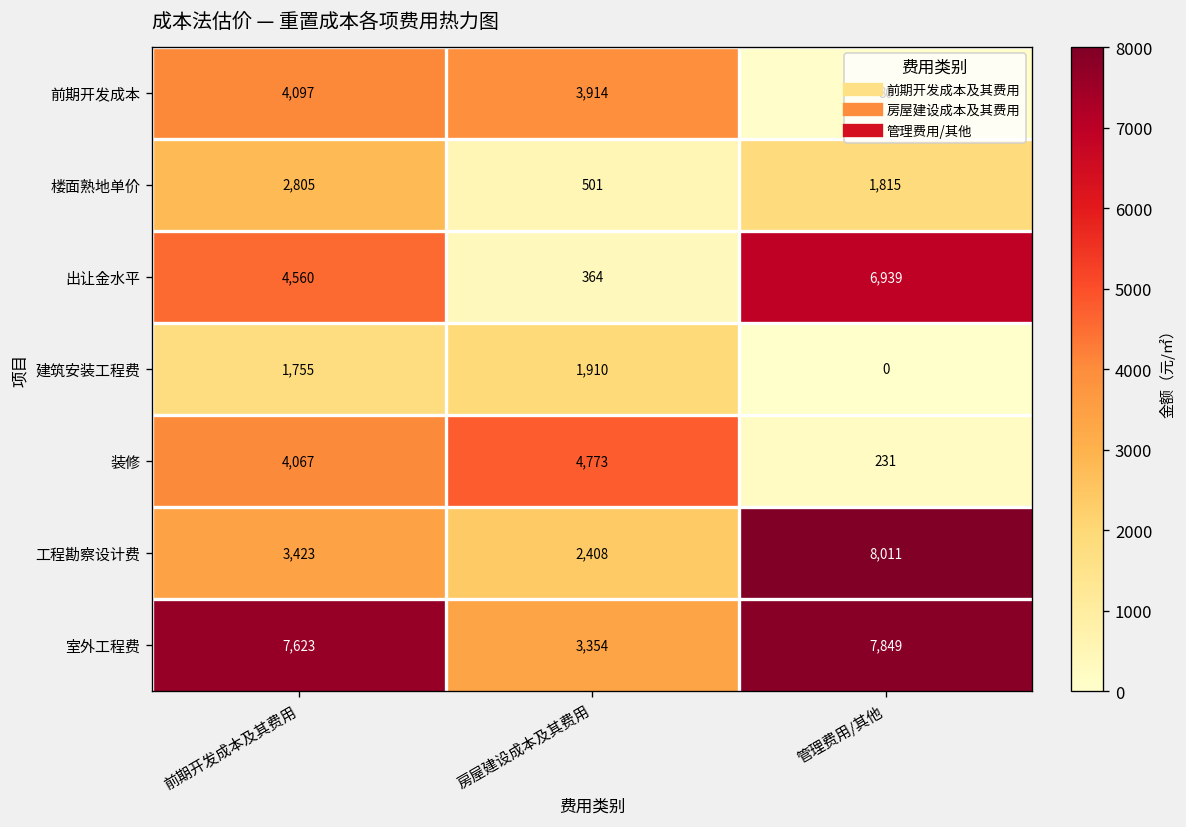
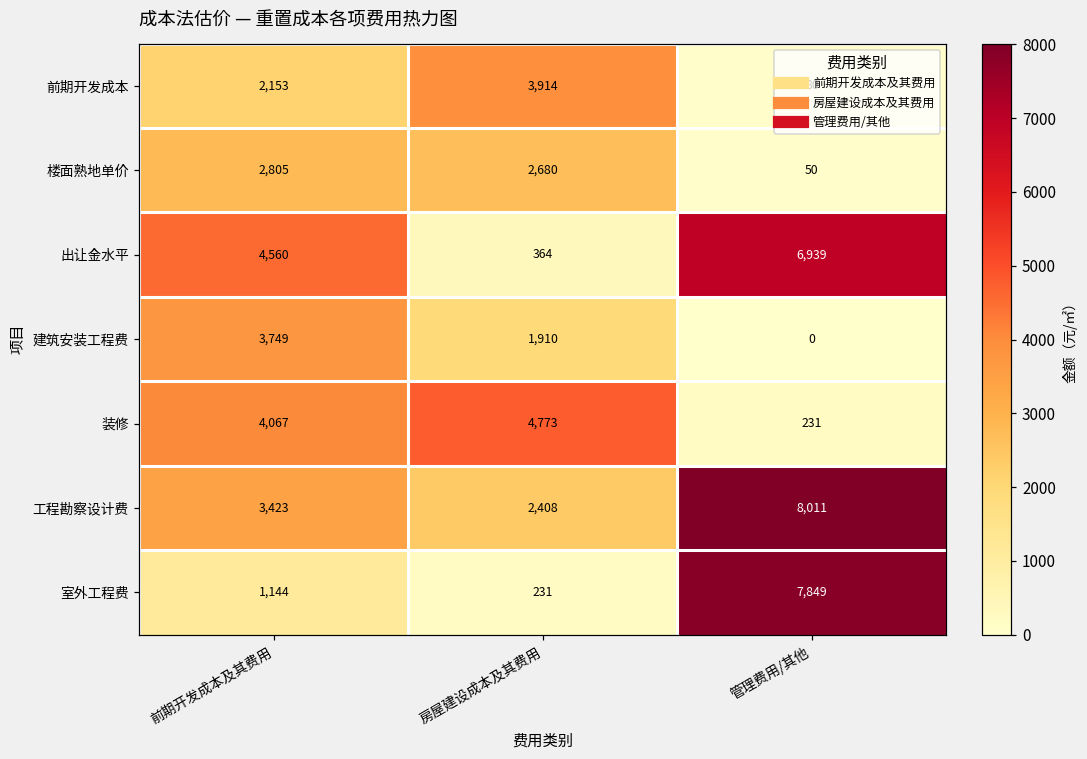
前期开发成本, 前期开发成本及其费用: 4,097 -> 2,153
楼面熟地单价, 房屋建设成本及其费用: 501 -> 2,680
楼面熟地单价, 管理费用/其他: 1,815 -> 50
建筑安装工程费, 前期开发成本及其费用: 1,755 -> 3,749
室外工程费, 前期开发成本及其费用: 7,623 -> 1,144
室外工程费, 房屋建设成本及其费用: 3,354 -> 231
